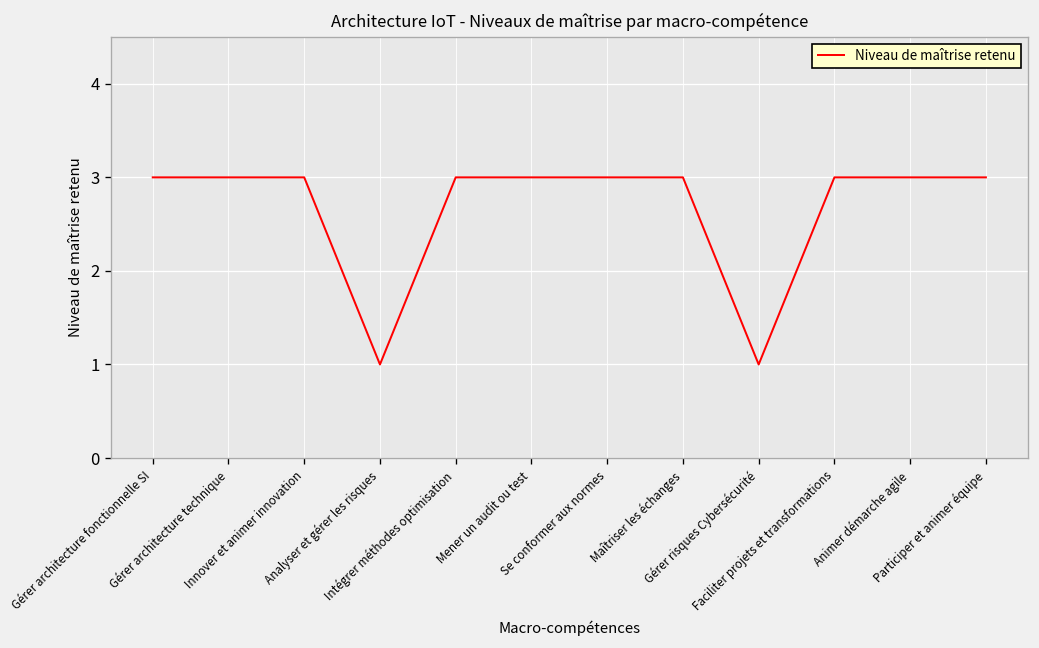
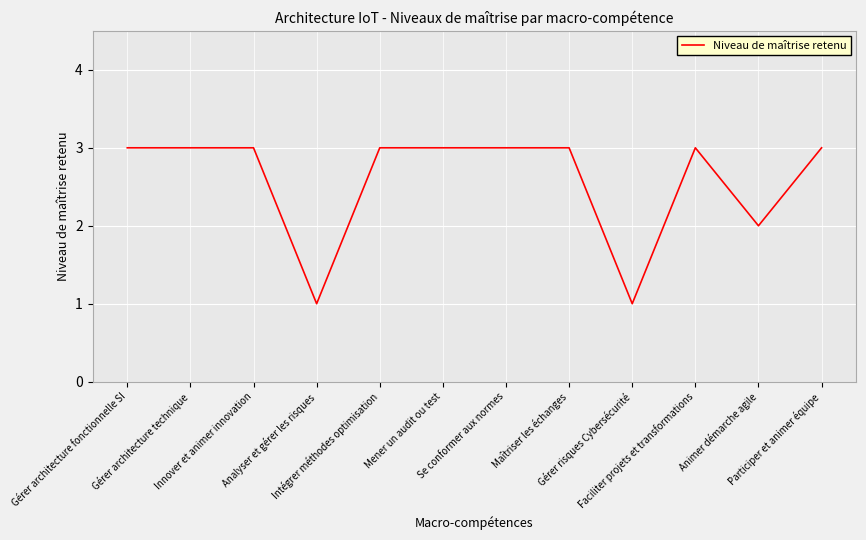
Animer démarche agile: 3 -> 2
